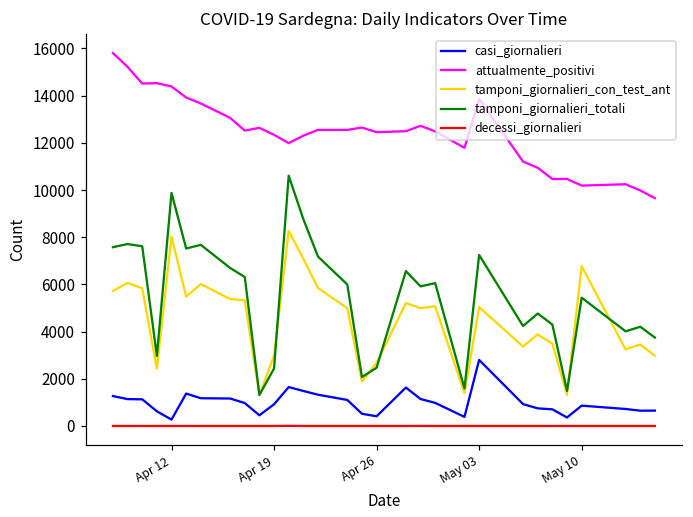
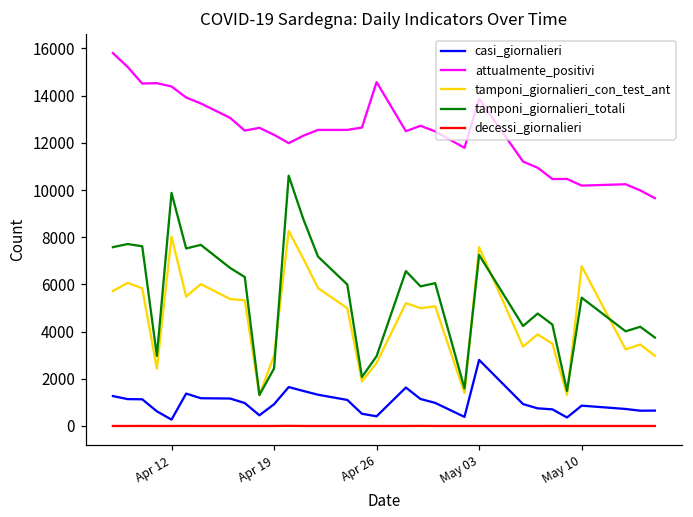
attualmente_positivi, Apr 26: 12500 -> 14600
tamponi_giornalieri_totali, Apr 26: 2500 -> 3000
tamponi_giornalieri_con_test_ant, May 03: 5000 -> 7600
